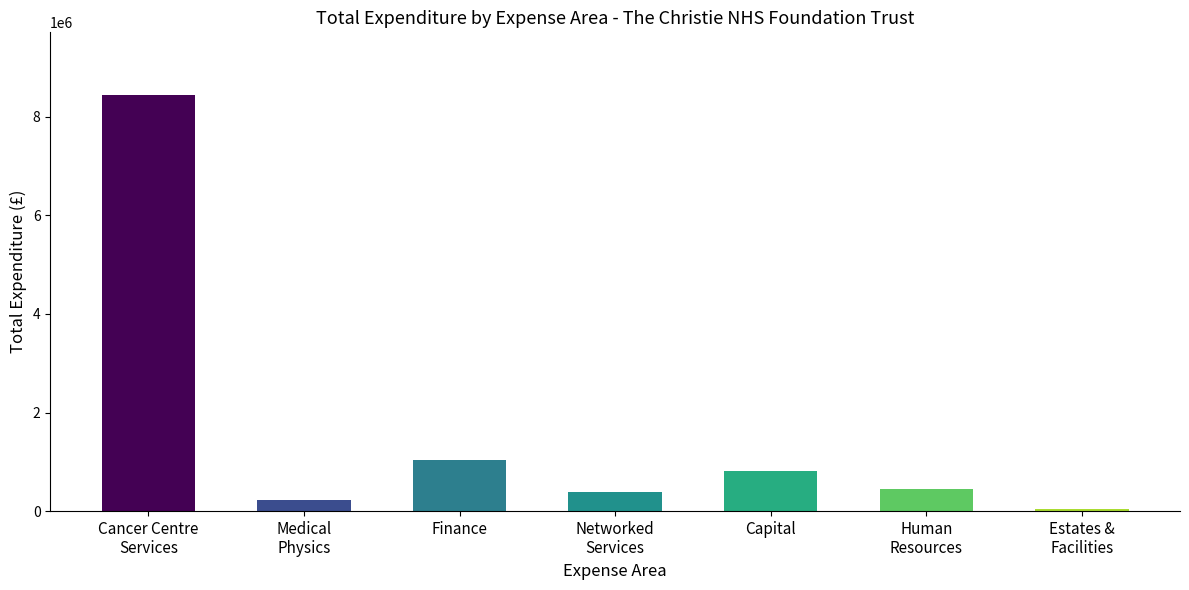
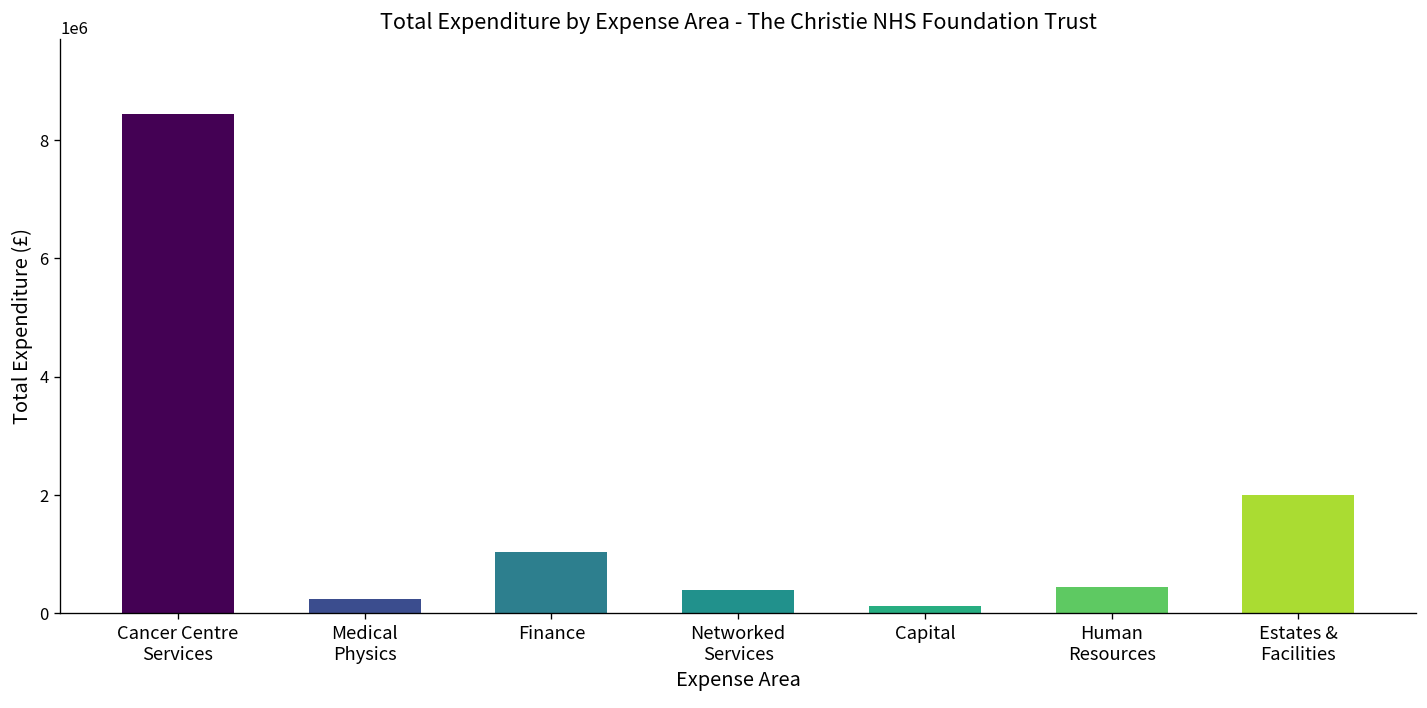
Capital: 800000 -> 100000
Estates & Facilities: 0 -> 2000000
